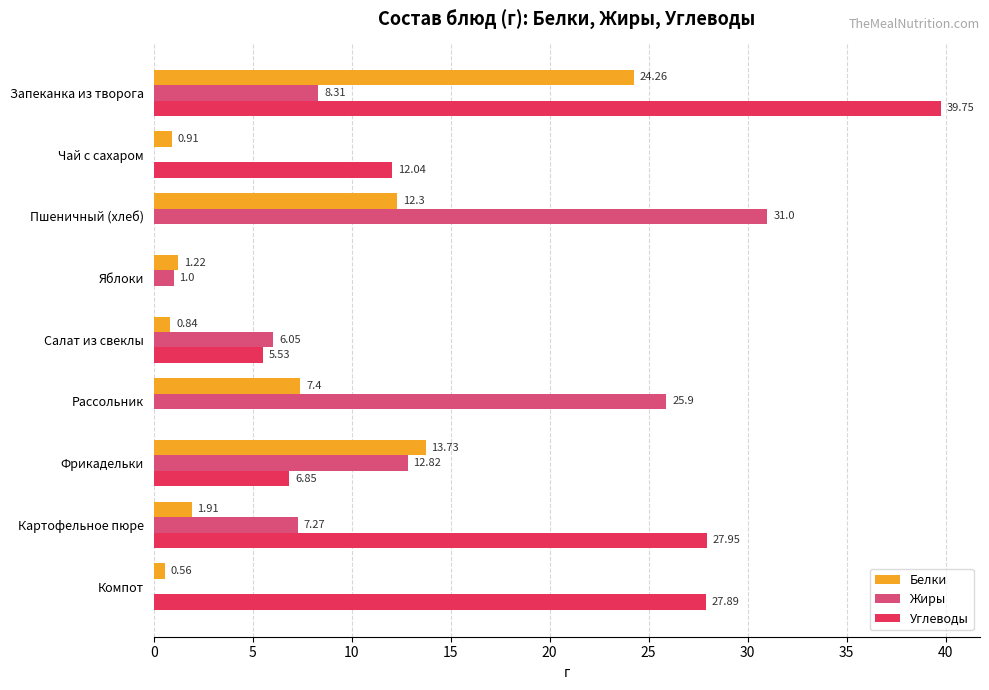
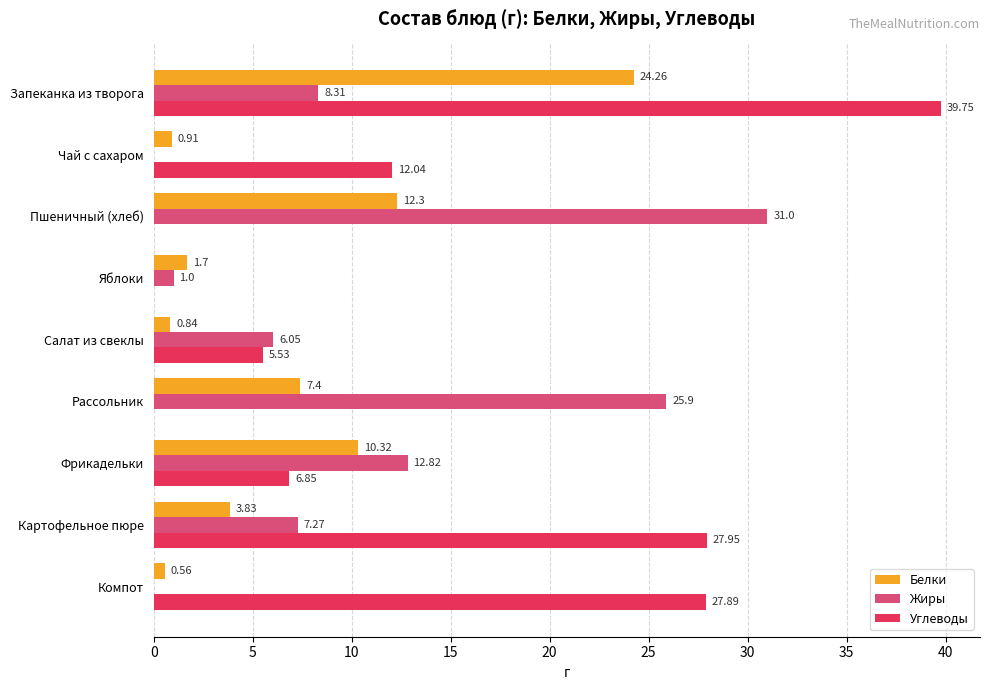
Белки, Яблоки: 1.22 -> 1.7
Белки, Фрикадельки: 13.73 -> 10.32
Белки, Картофельное пюре: 1.91 -> 3.83
